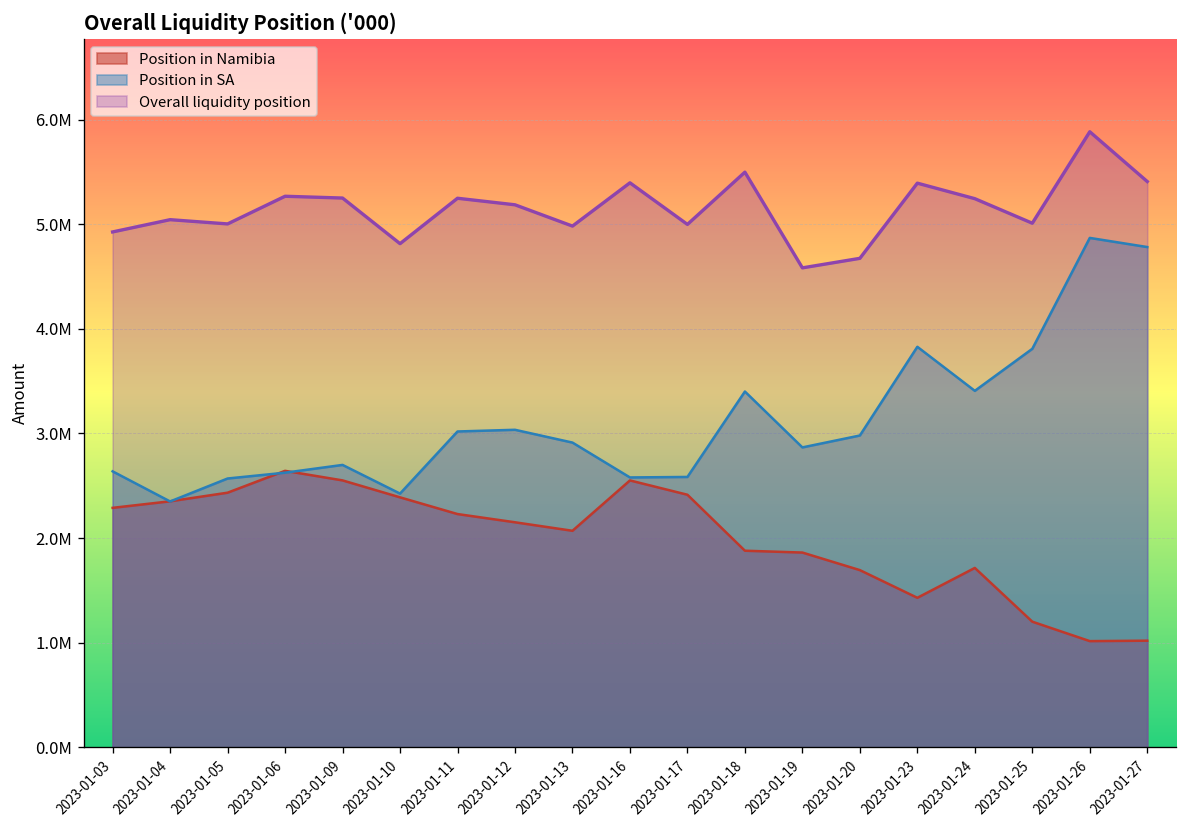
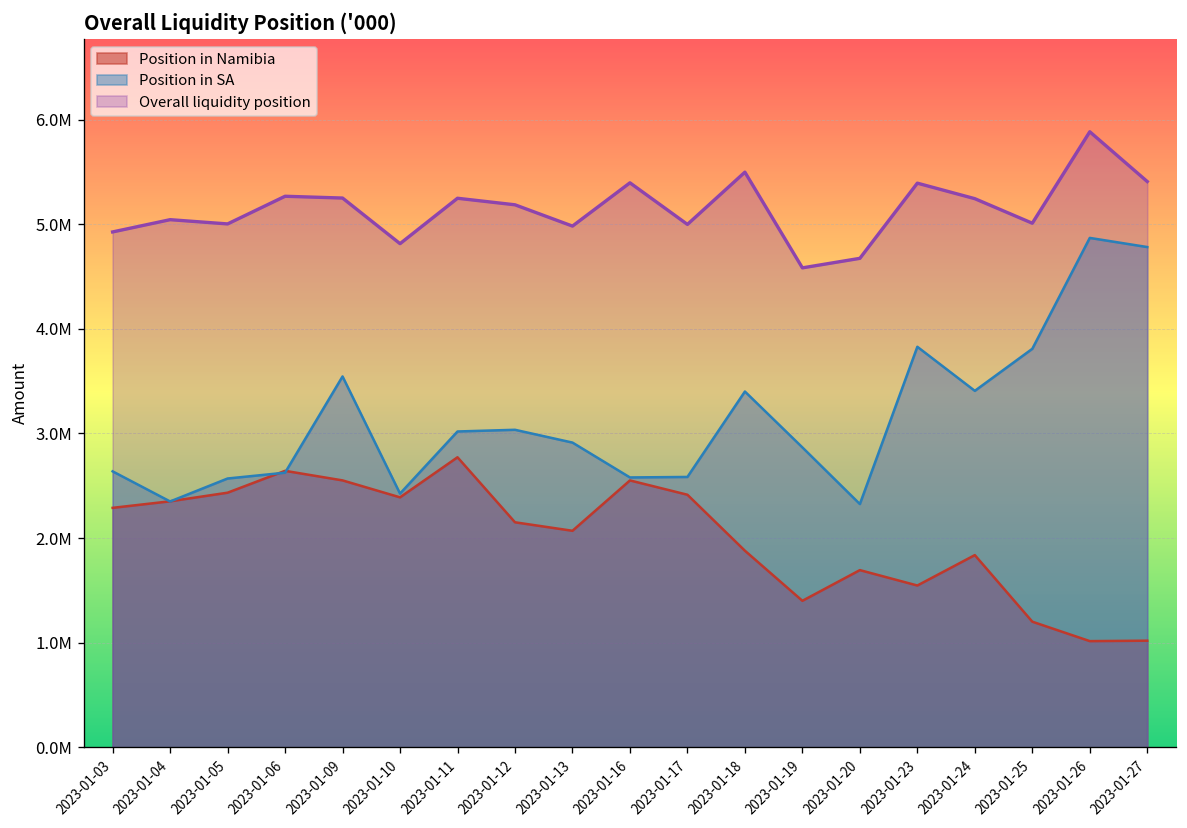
Position in SA, 2023-01-09: 2700000 -> 3500000
Position in Namibia, 2023-01-11: 2200000 -> 2800000
Position in Namibia, 2023-01-19: 1900000 -> 1400000
Position in SA, 2023-01-20: 3000000 -> 2300000
Position in Namibia, 2023-01-23: 1400000 -> 1500000
Position in Namibia, 2023-01-24: 1700000 -> 1800000
